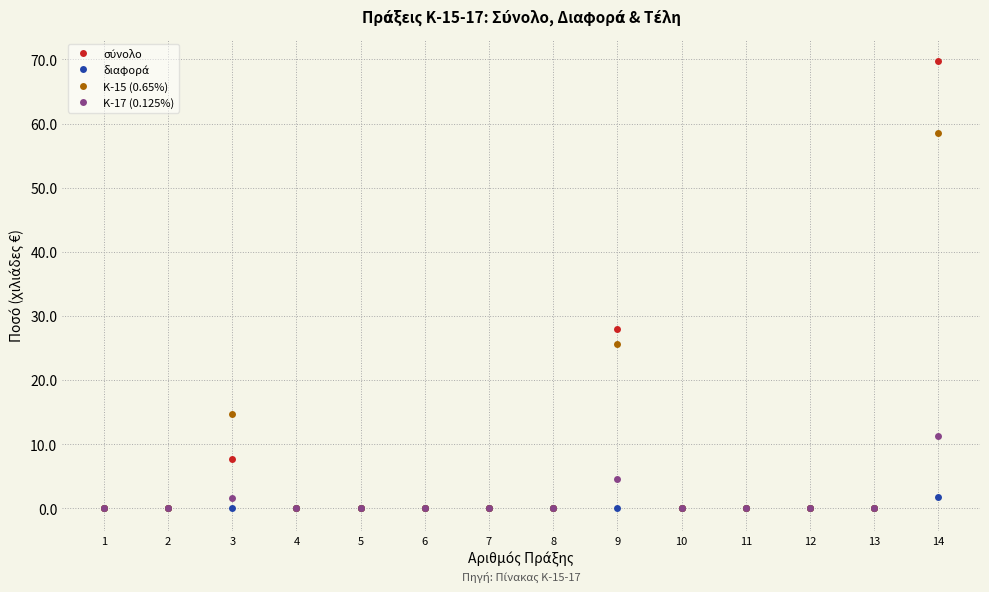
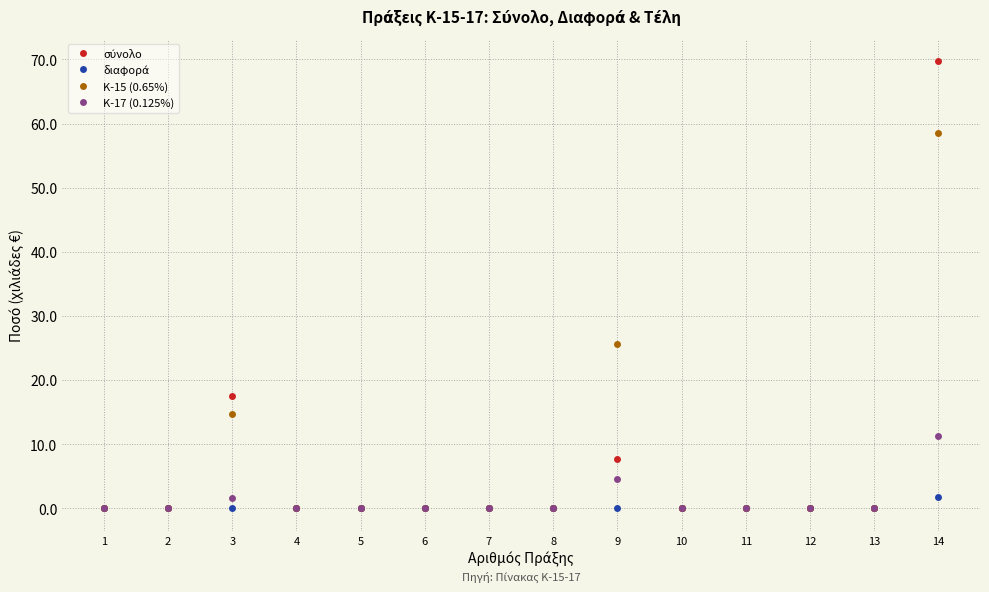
σύνολο, 3: 8 -> 17
σύνολο, 9: 28 -> 8
